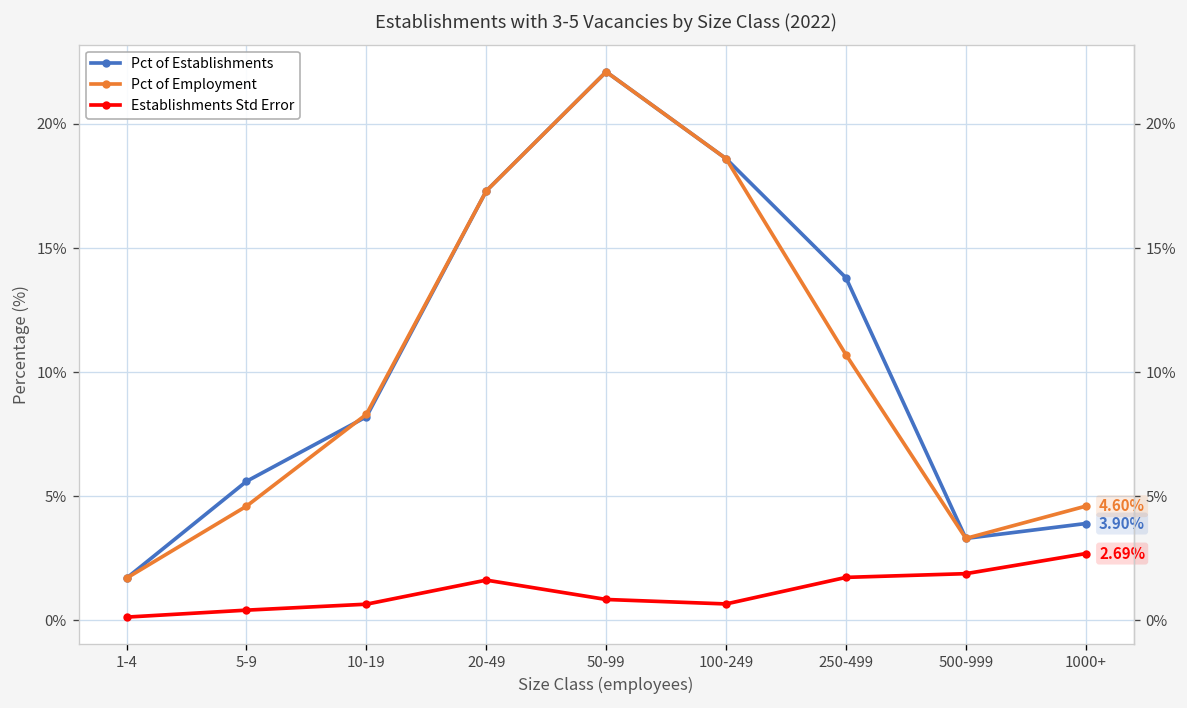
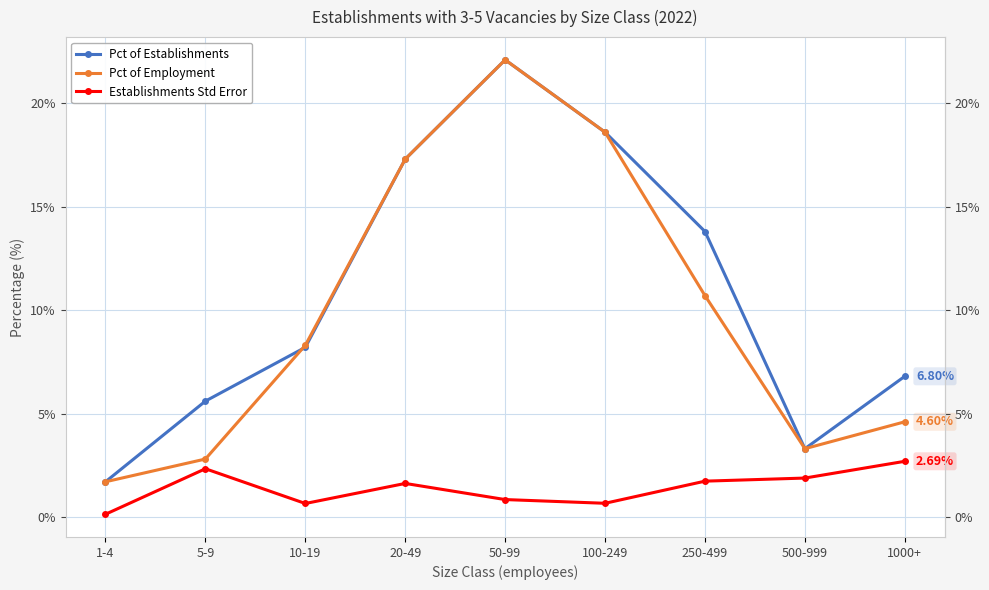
Pct of Employment, 5-9: 4.6% -> 2.8%
Establishments Std Error, 5-9: 0.4% -> 2.3%
Pct of Establishments, 1000+: 3.90% -> 6.80%
